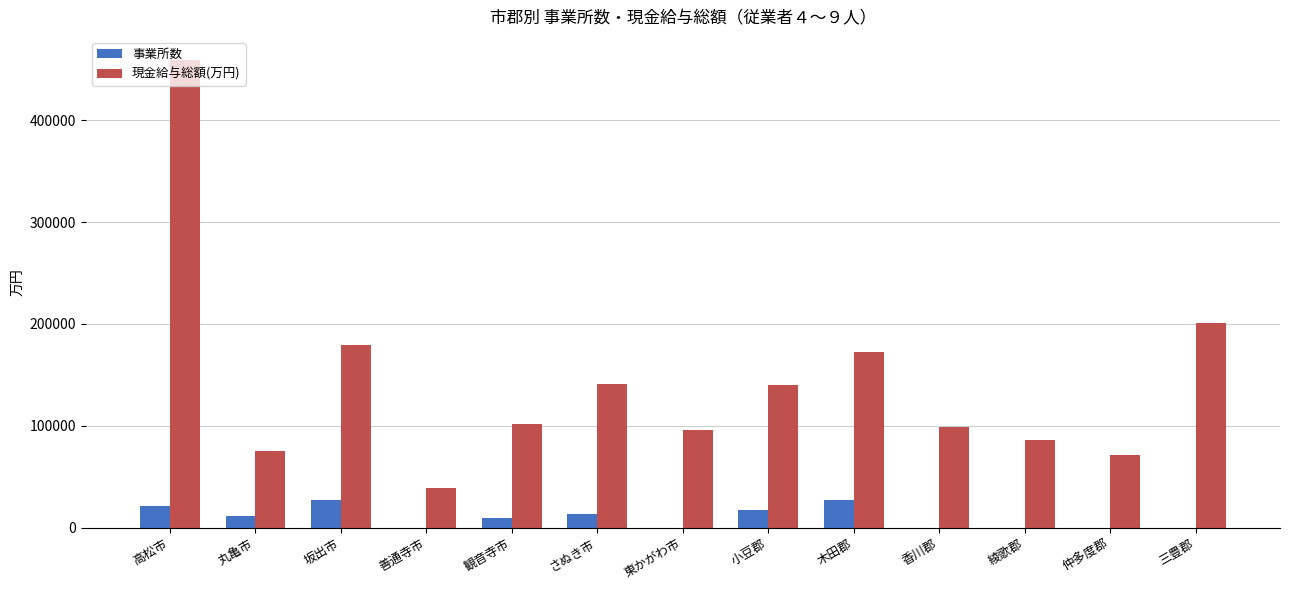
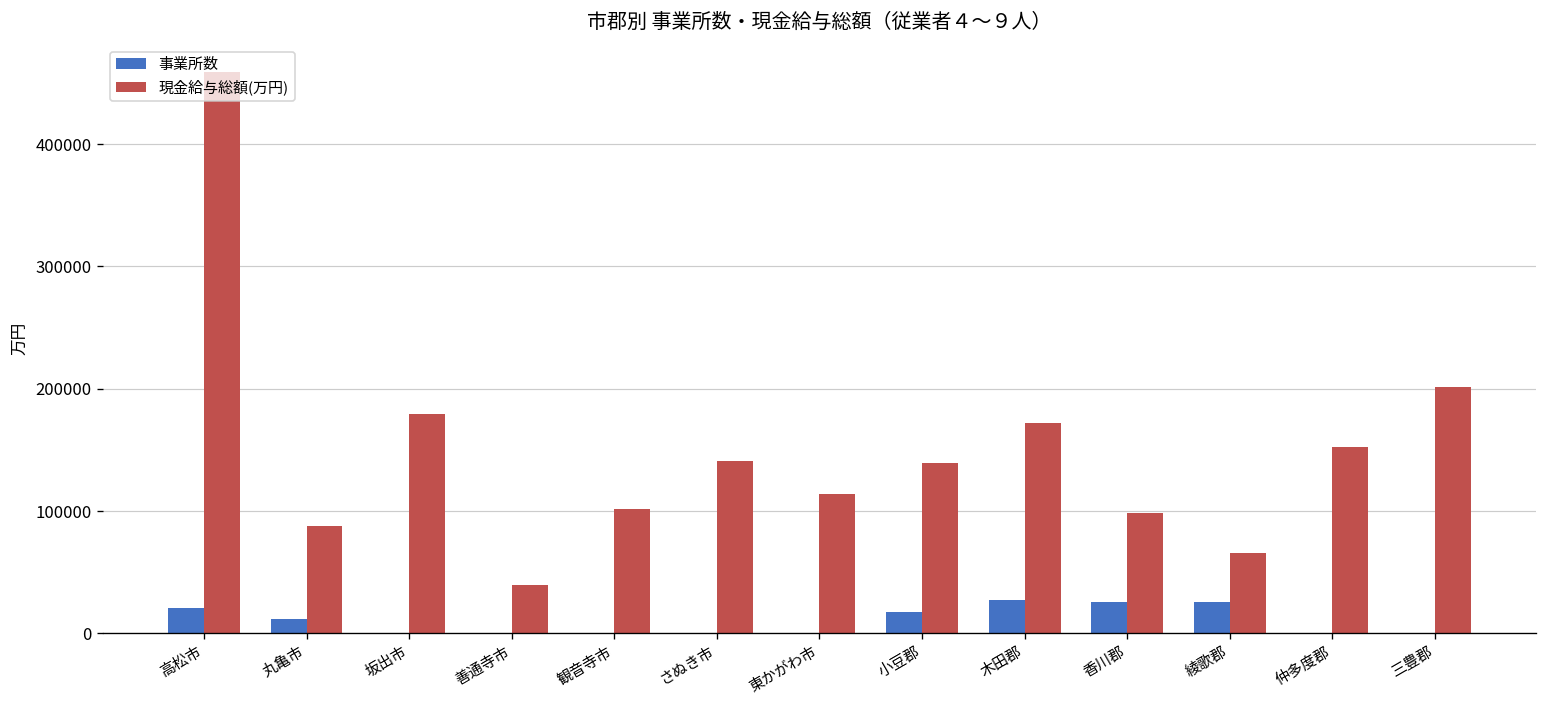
現金給与総額(万円), 丸亀市: 75000 -> 87000
事業所数, 坂出市: 27000 -> 0
事業所数, 観音寺市: 9000 -> 0
事業所数, さぬき市: 14000 -> 0
現金給与総額(万円), 東かがわ市: 96000 -> 114000
事業所数, 香川郡: 0 -> 25000
事業所数, 綾歌郡: 0 -> 26000
現金給与総額(万円), 綾歌郡: 86000 -> 66000
現金給与総額(万円), 仲多度郡: 71000 -> 152000
